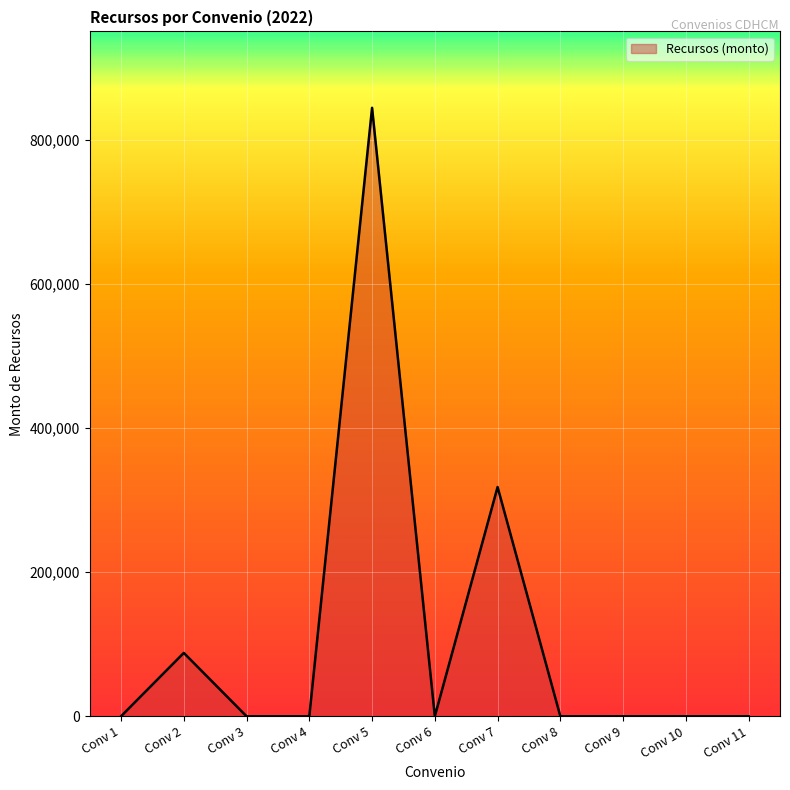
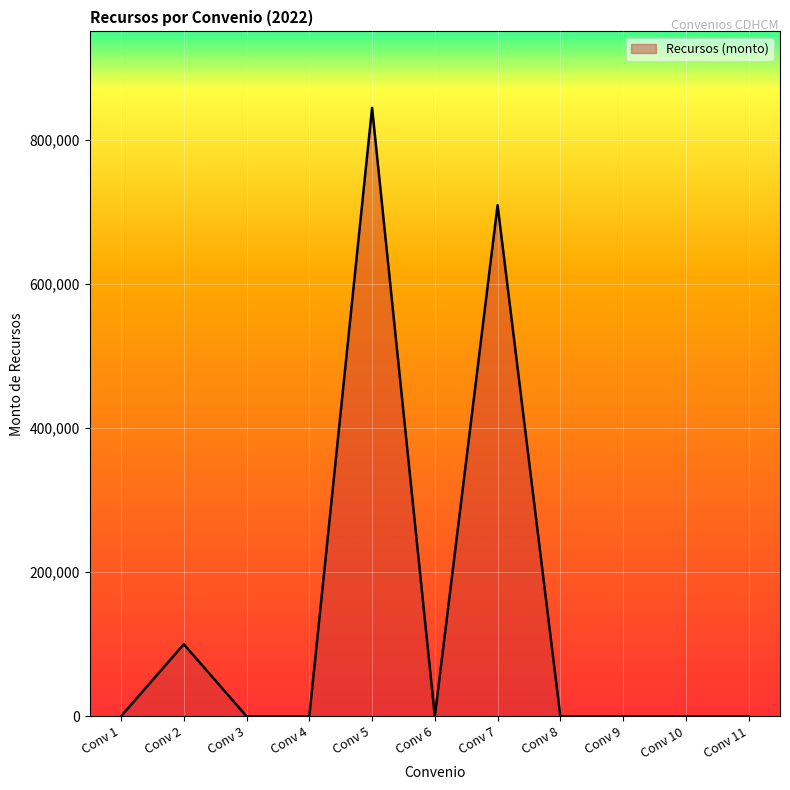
Conv 2: 90,000 -> 100,000
Conv 7: 320,000 -> 710,000
